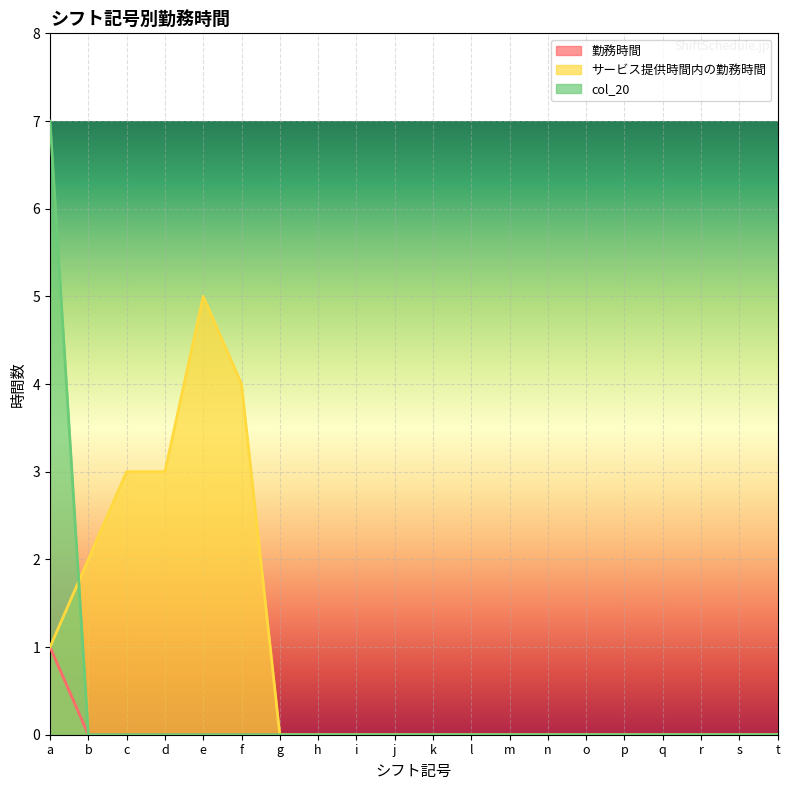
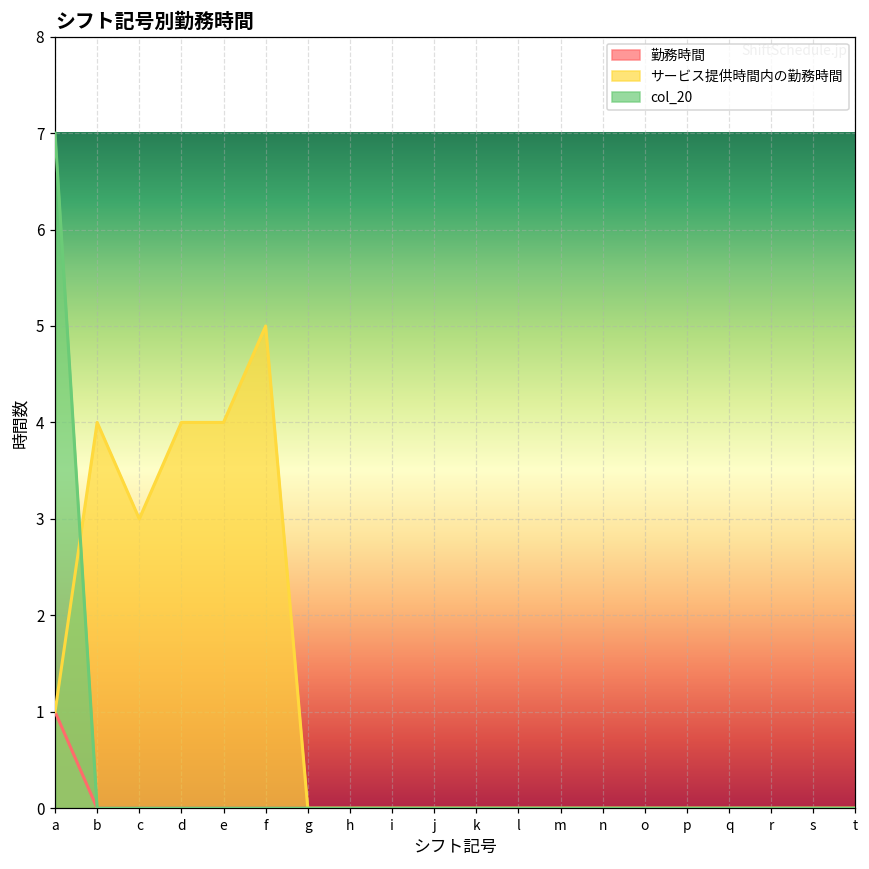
サービス提供時間内の勤務時間, b: 2 -> 4
サービス提供時間内の勤務時間, d: 3 -> 4
サービス提供時間内の勤務時間, e: 5 -> 4
サービス提供時間内の勤務時間, f: 4 -> 5
